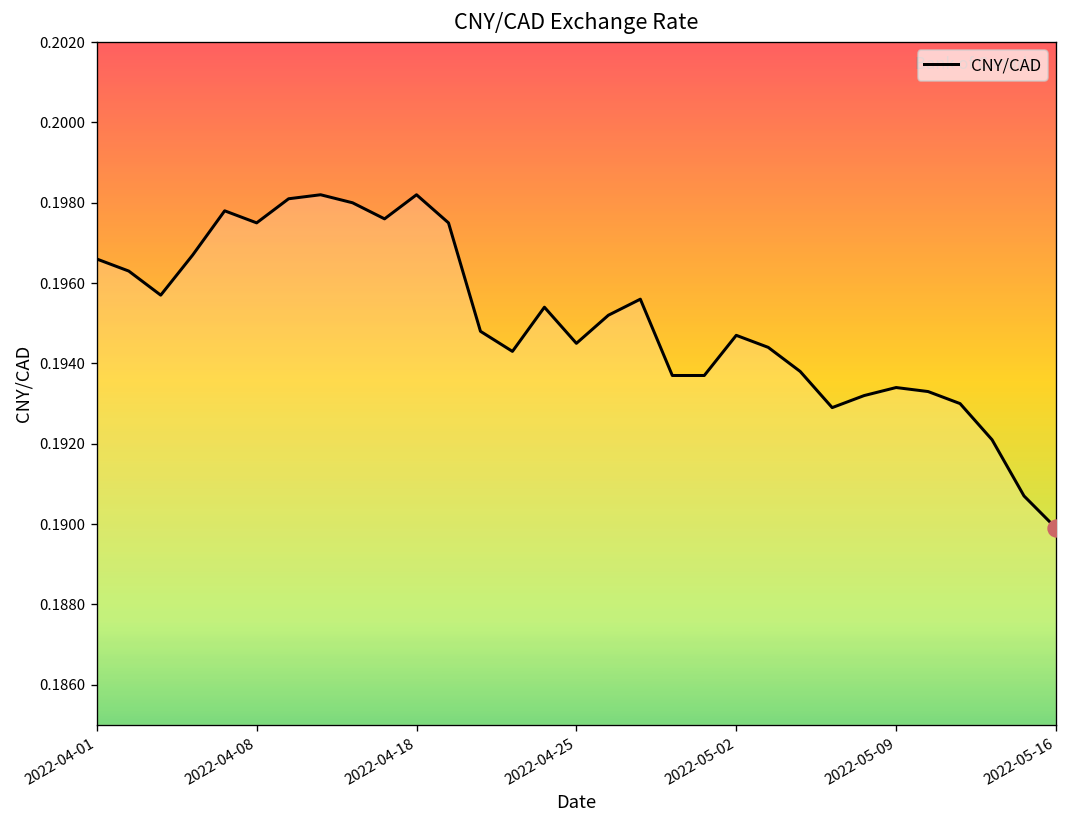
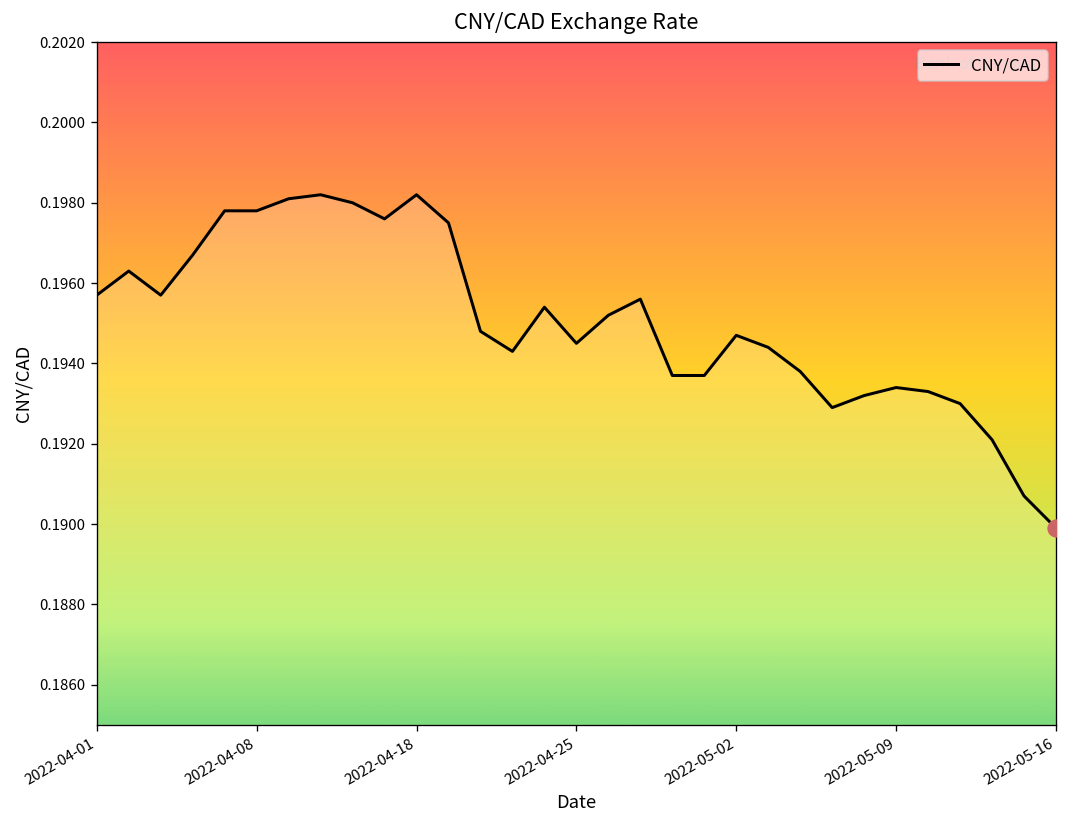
CNY/CAD, 2022-04-01: 0.1966 -> 0.1957
CNY/CAD, 2022-04-08: 0.1975 -> 0.1978
